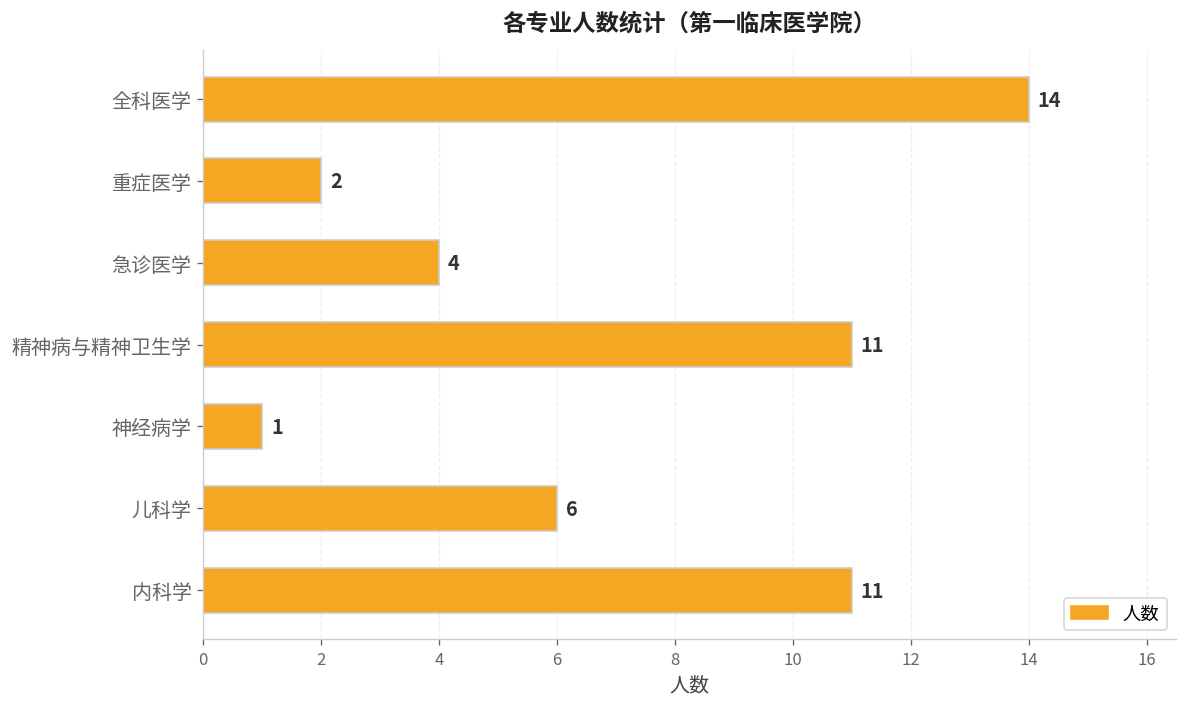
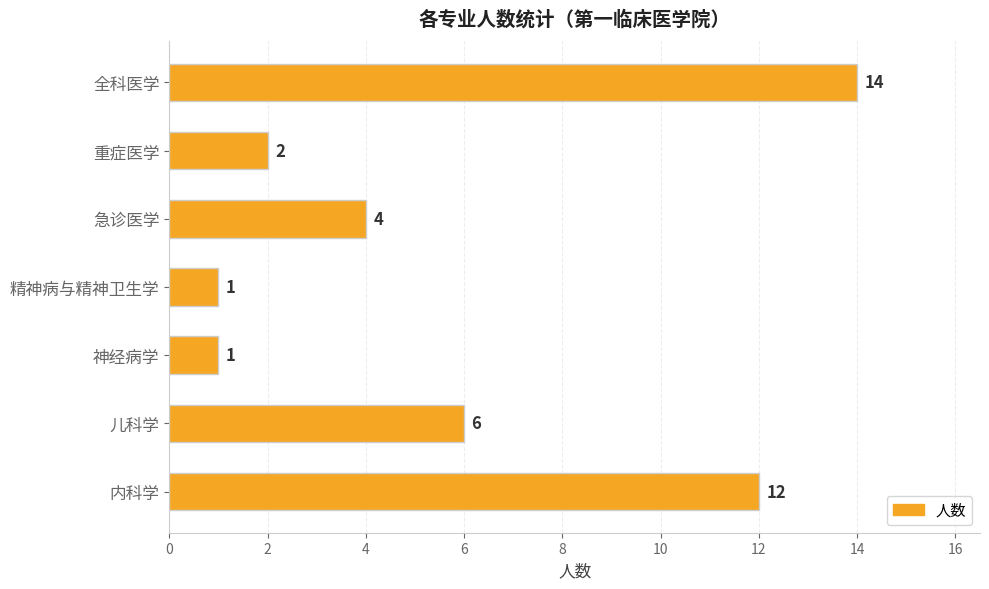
精神病与精神卫生学: 11 -> 1
内科学: 11 -> 12
